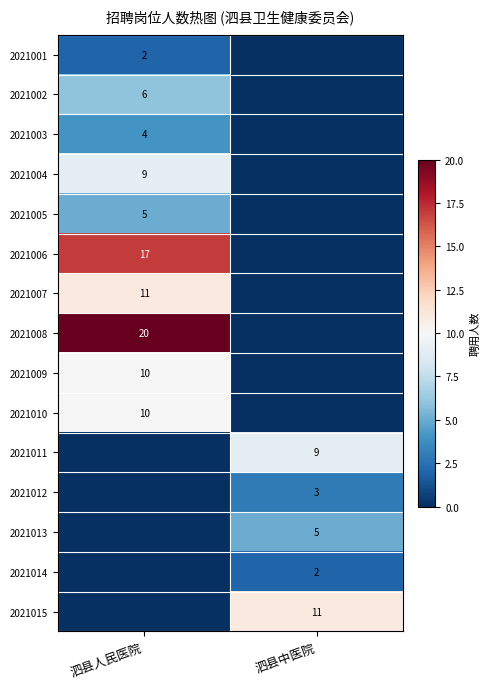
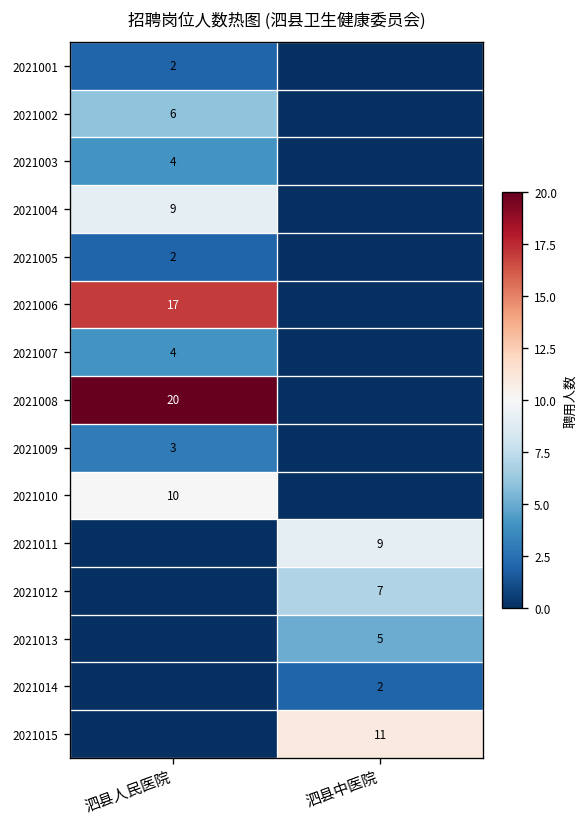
2021005, 泗县人民医院: 5 -> 2
2021007, 泗县人民医院: 11 -> 4
2021009, 泗县人民医院: 10 -> 3
2021012, 泗县中医院: 3 -> 7
